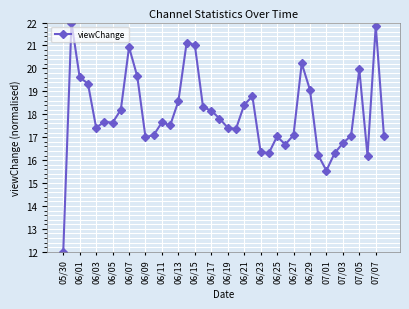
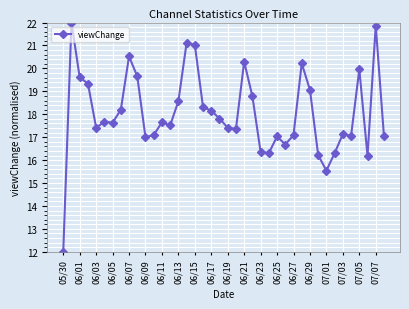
06/07: 20.9 -> 20.5
06/21: 18.4 -> 20.3
07/03: 16.7 -> 17.1
